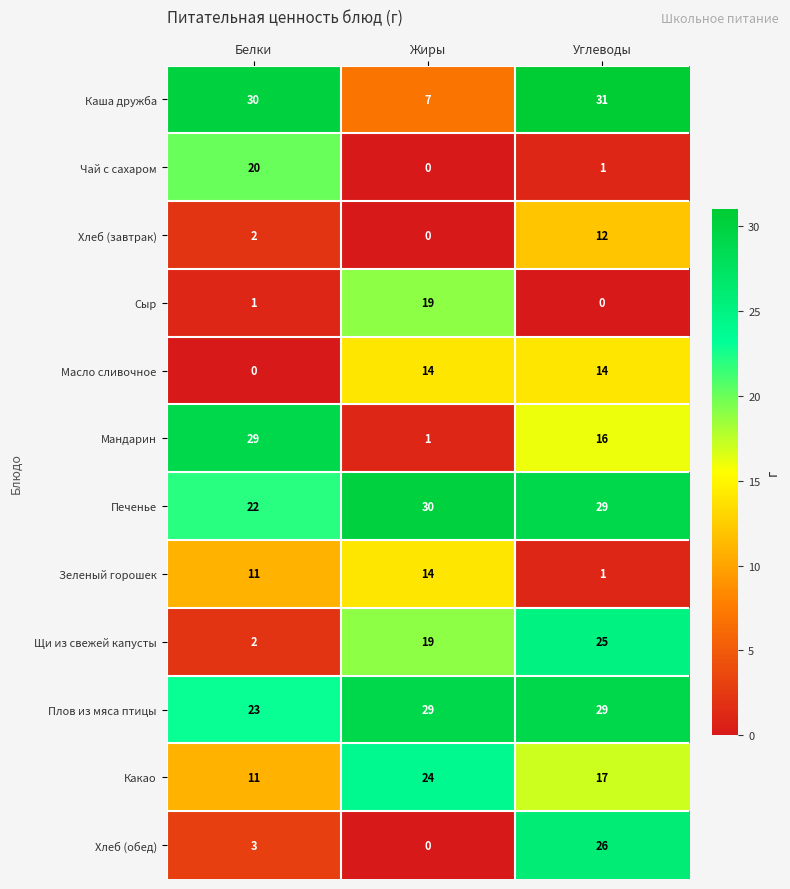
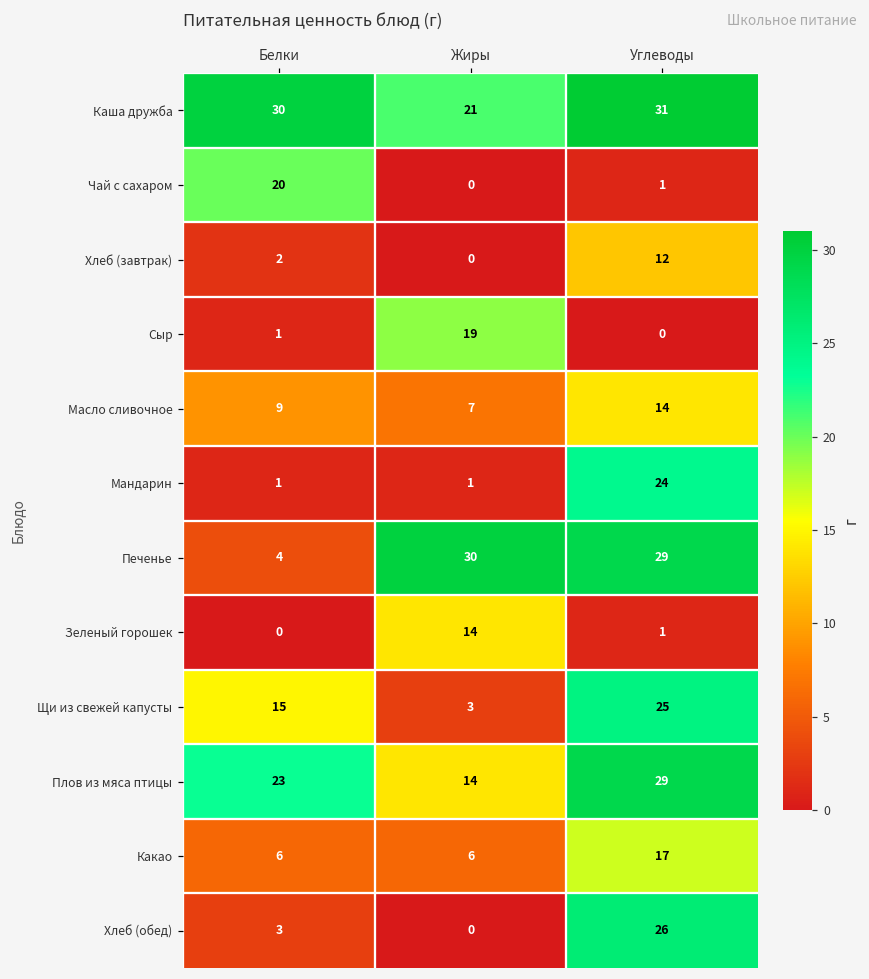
Каша дружба, Жиры: 7 -> 21
Масло сливочное, Белки: 0 -> 9
Масло сливочное, Жиры: 14 -> 7
Мандарин, Белки: 29 -> 1
Мандарин, Углеводы: 16 -> 24
Печенье, Белки: 22 -> 4
Зеленый горошек, Белки: 11 -> 0
Щи из свежей капусты, Белки: 2 -> 15
Щи из свежей капусты, Жиры: 19 -> 3
Плов из мяса птицы, Жиры: 29 -> 14
Какао, Белки: 11 -> 6
Какао, Жиры: 24 -> 6
